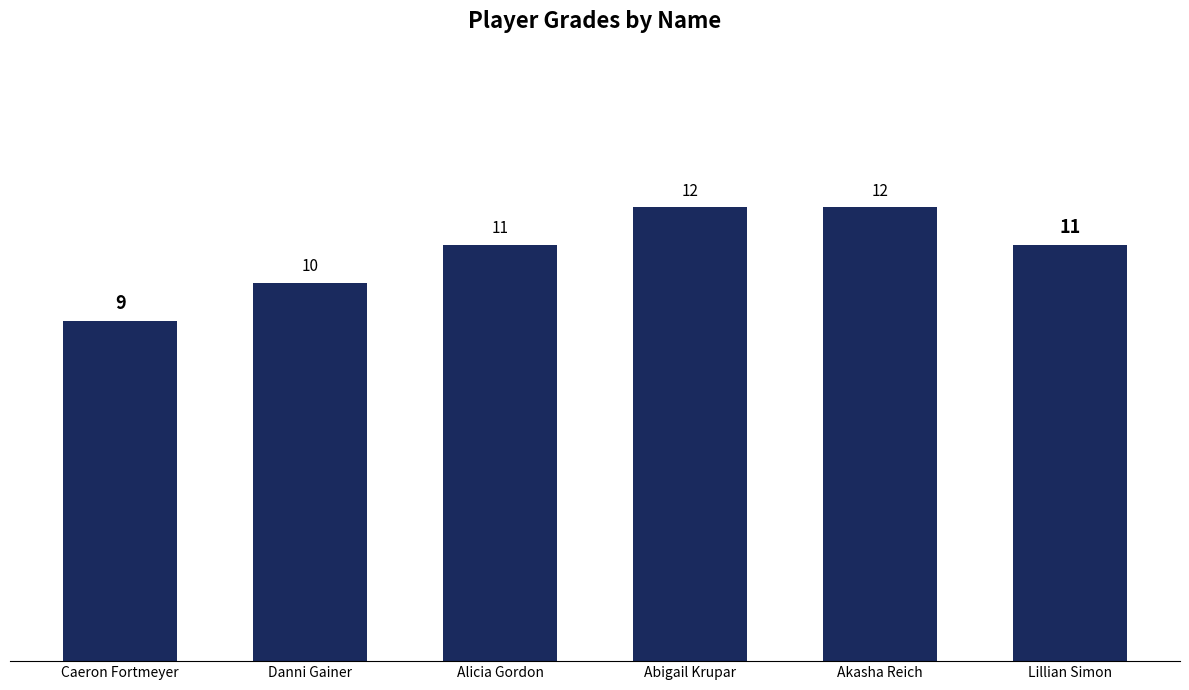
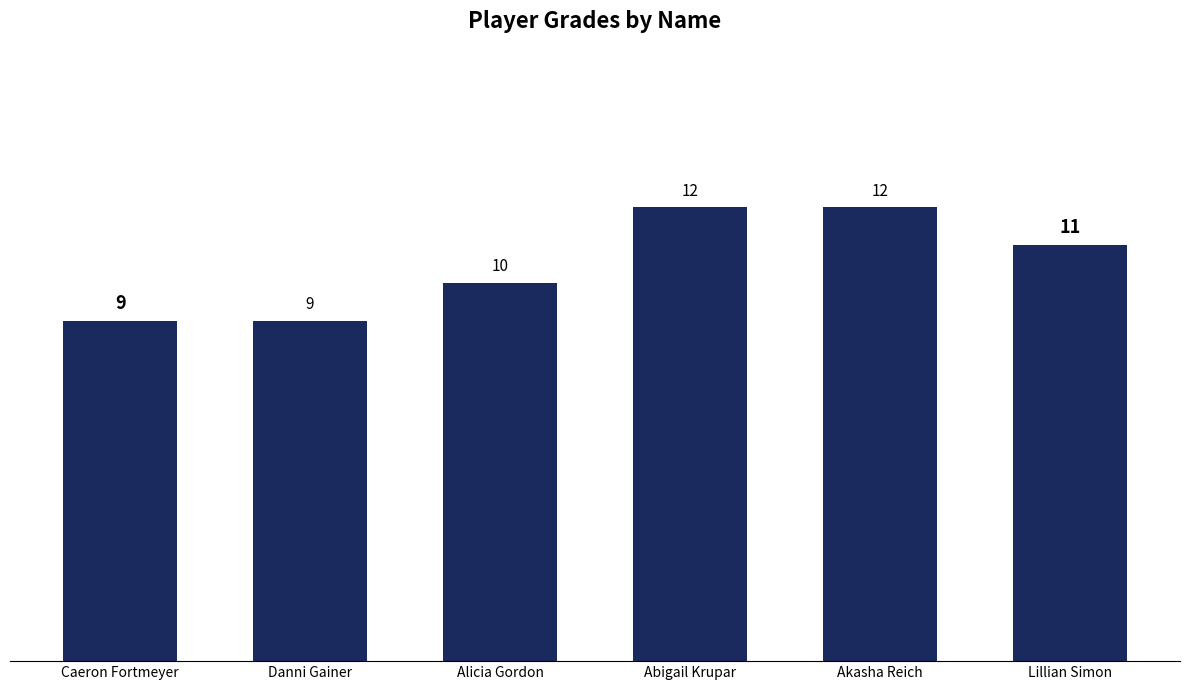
Danni Gainer: 10 -> 9
Alicia Gordon: 11 -> 10
